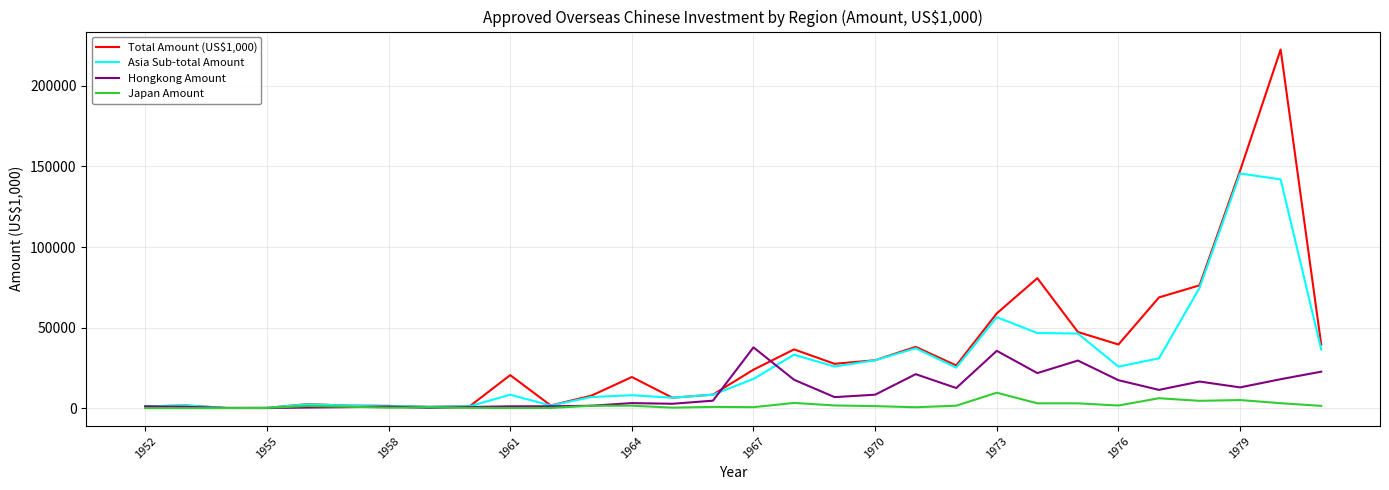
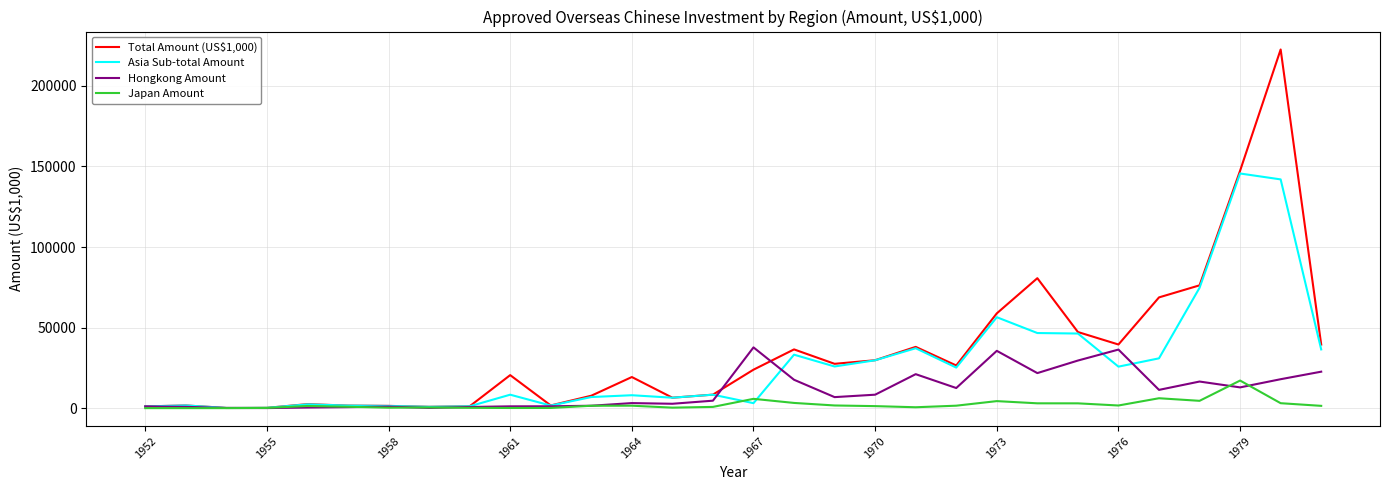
Asia Sub-total Amount, 1967: 18000 -> 3000
Japan Amount, 1967: 1000 -> 6000
Japan Amount, 1973: 10000 -> 4000
Hongkong Amount, 1976: 17000 -> 36000
Japan Amount, 1979: 5000 -> 17000
